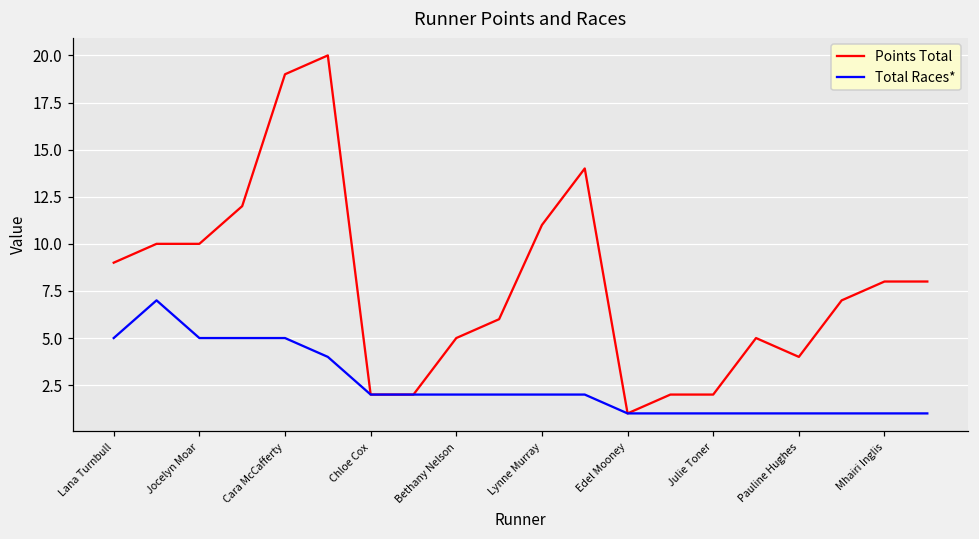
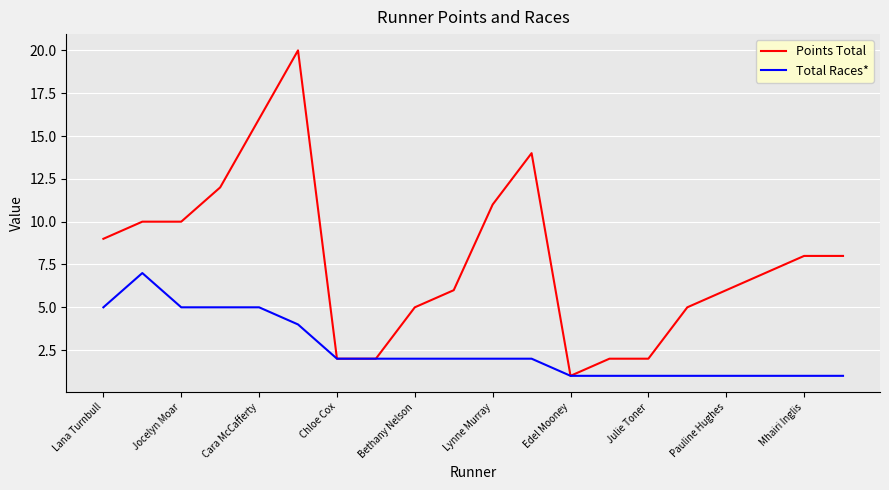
Points Total, Cara McCafferty: 19 -> 16
Points Total, Pauline Hughes: 4 -> 6
